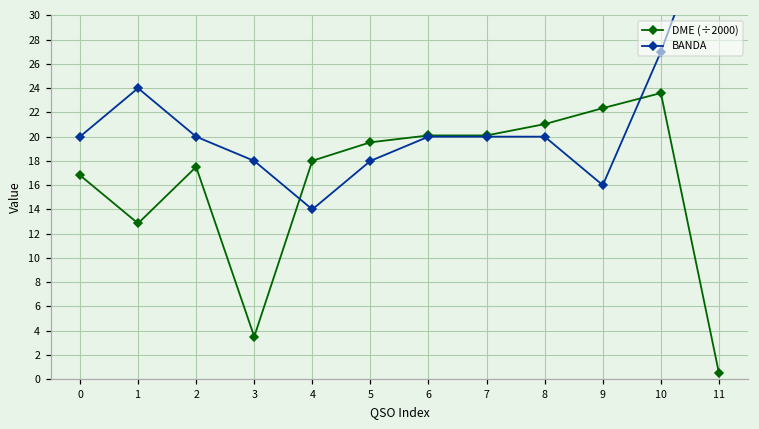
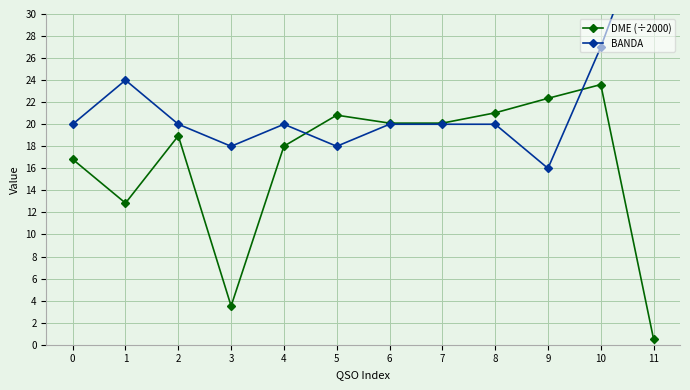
DME (÷2000), 2: 17.5 -> 18.9
BANDA, 4: 14 -> 20
DME (÷2000), 5: 19.5 -> 20.8
